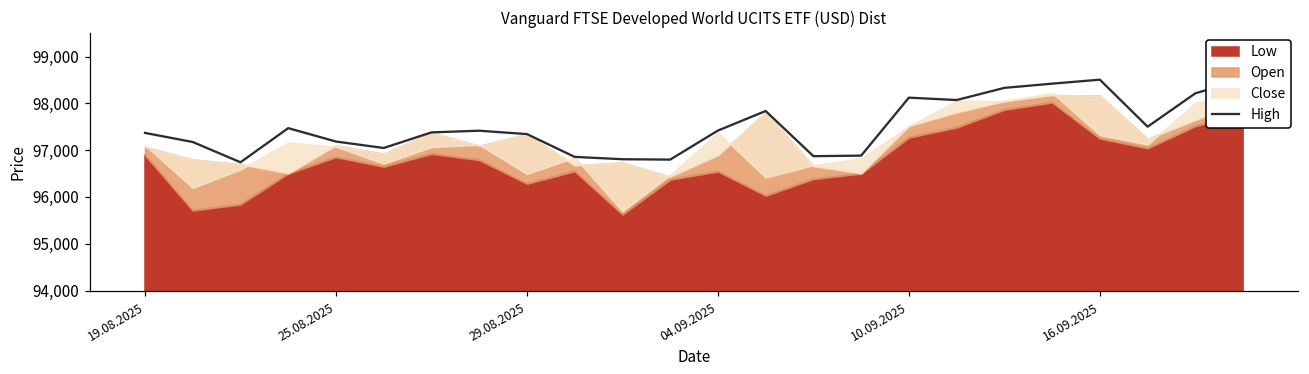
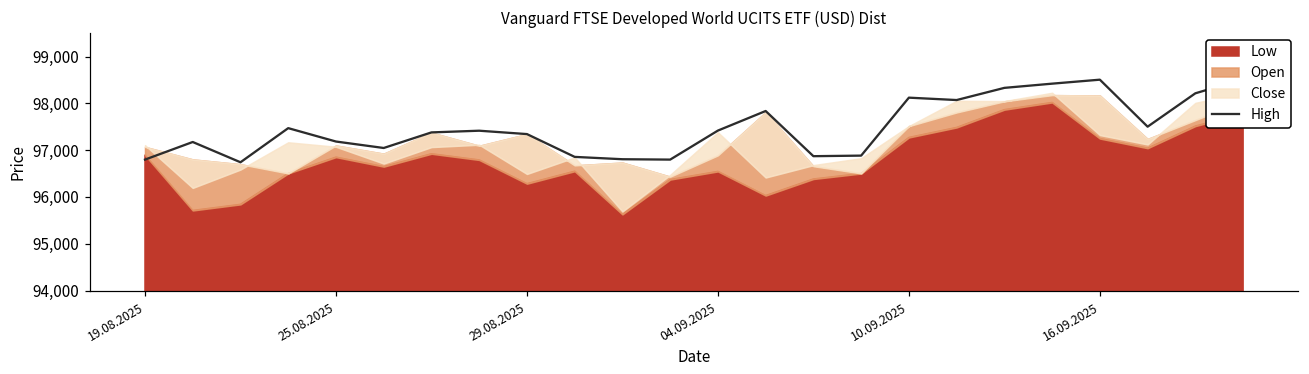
High, 19.08.2025: 97,400 -> 96,800
